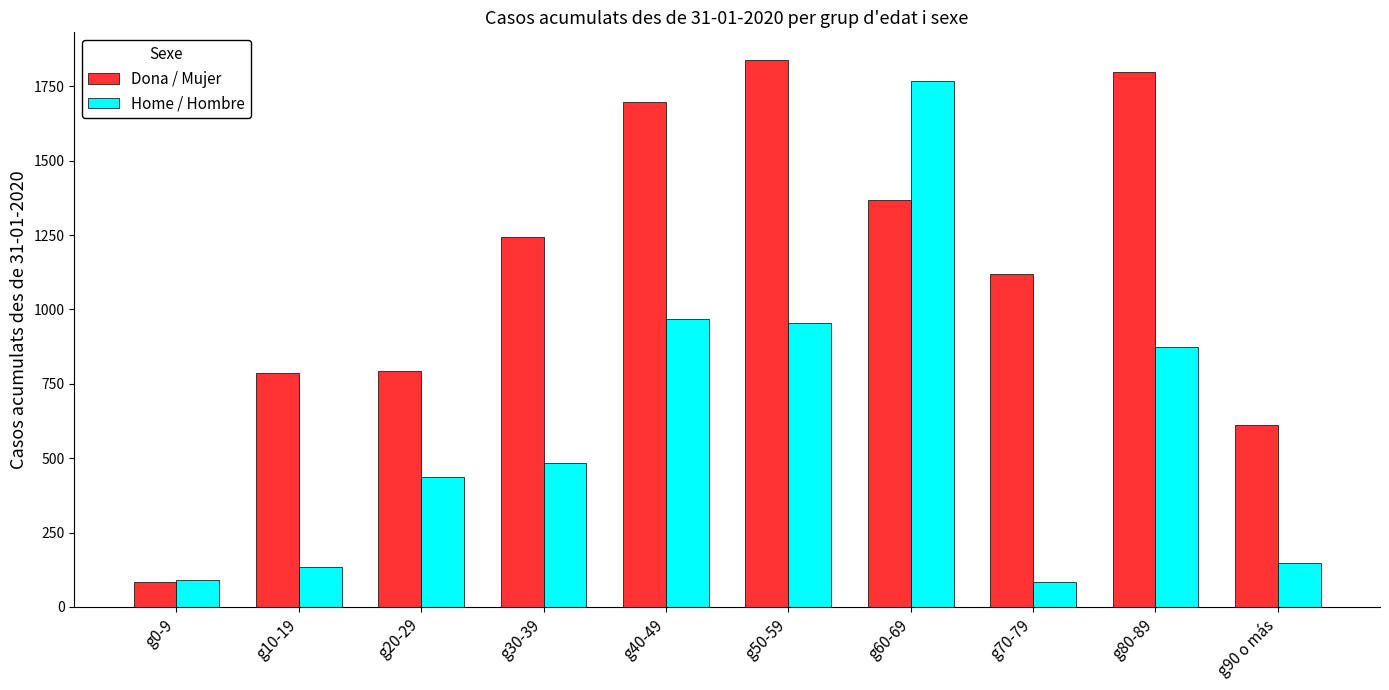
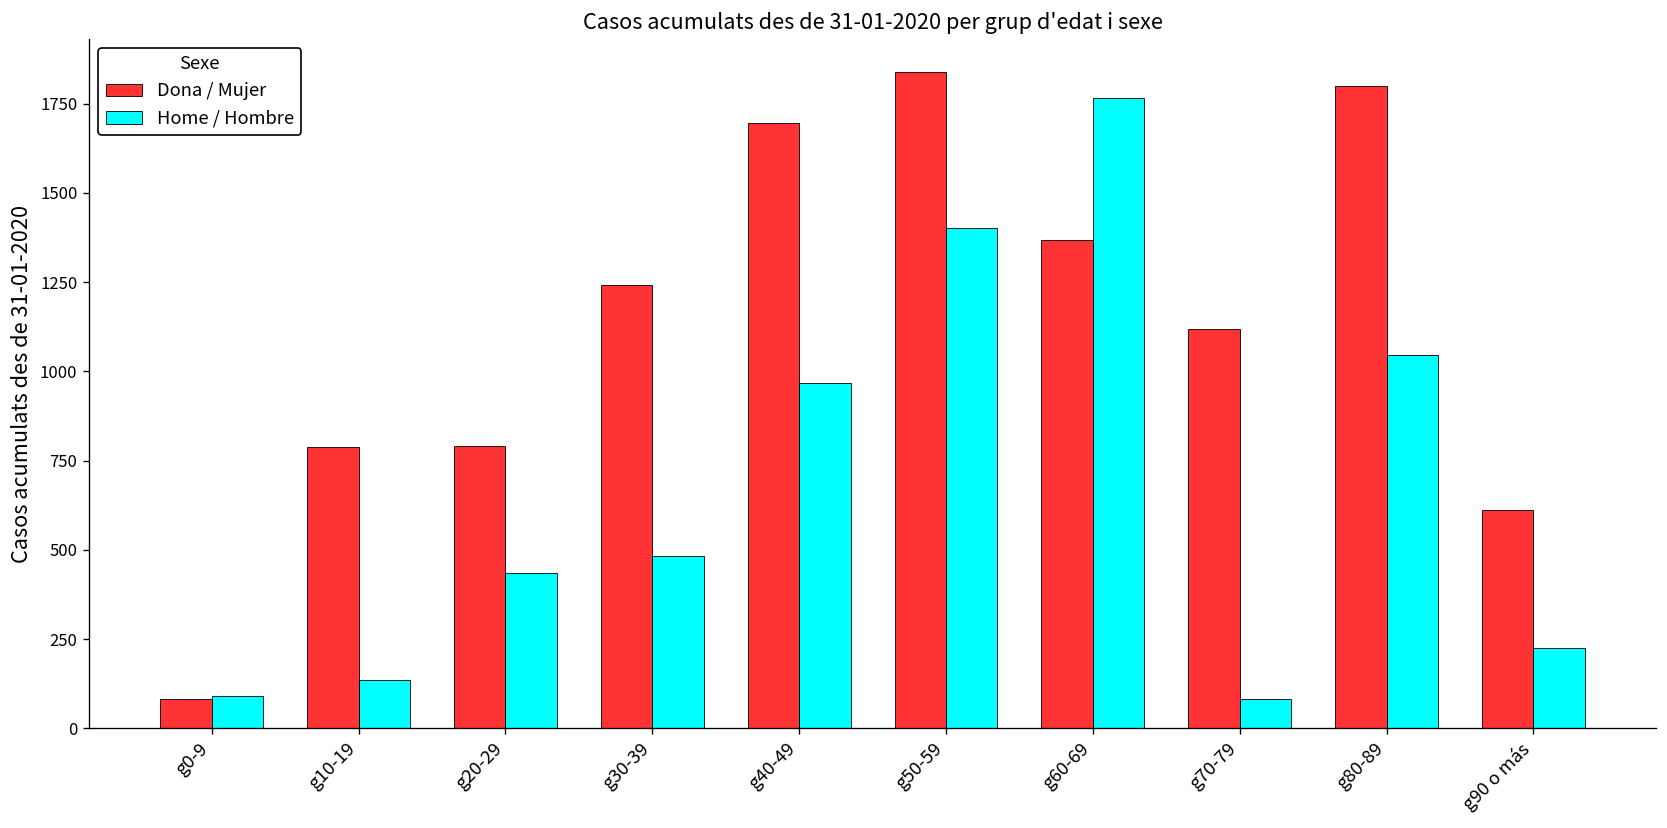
Home / Hombre, g50-59: 960 -> 1400
Home / Hombre, g80-89: 870 -> 1050
Home / Hombre, g90 o más: 150 -> 220
